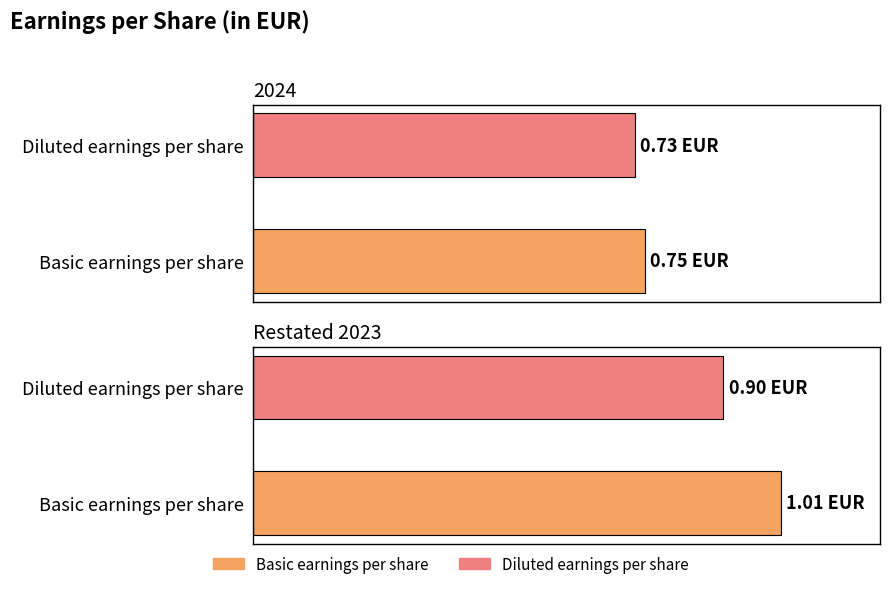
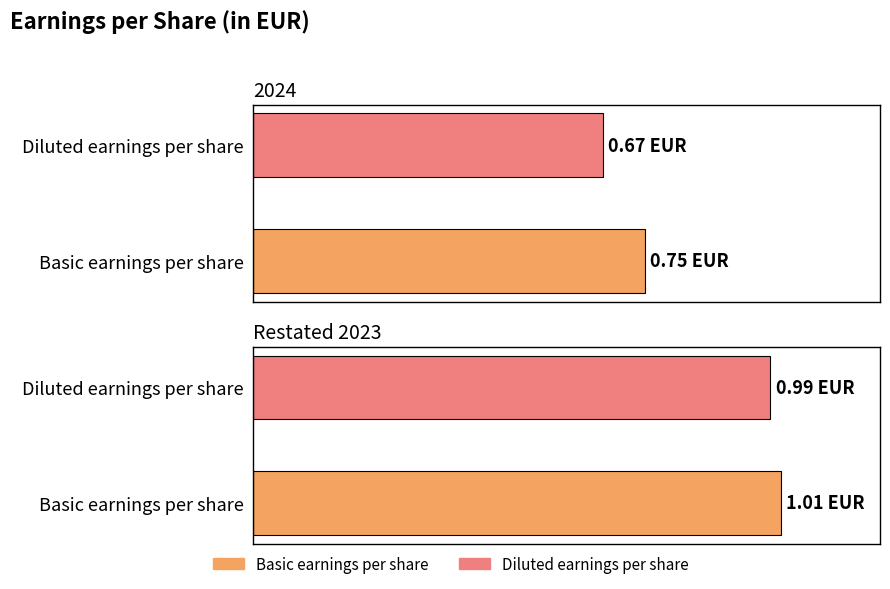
2024, Diluted earnings per share: 0.73 -> 0.67
Restated 2023, Diluted earnings per share: 0.90 -> 0.99
